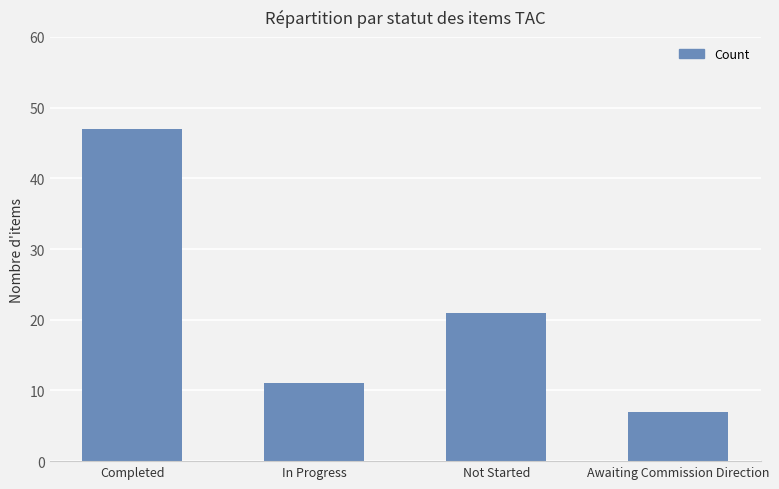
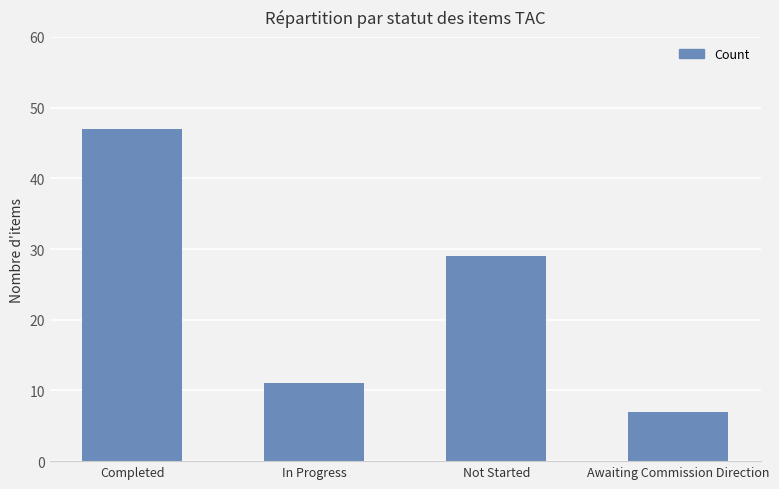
Not Started: 21 -> 29
